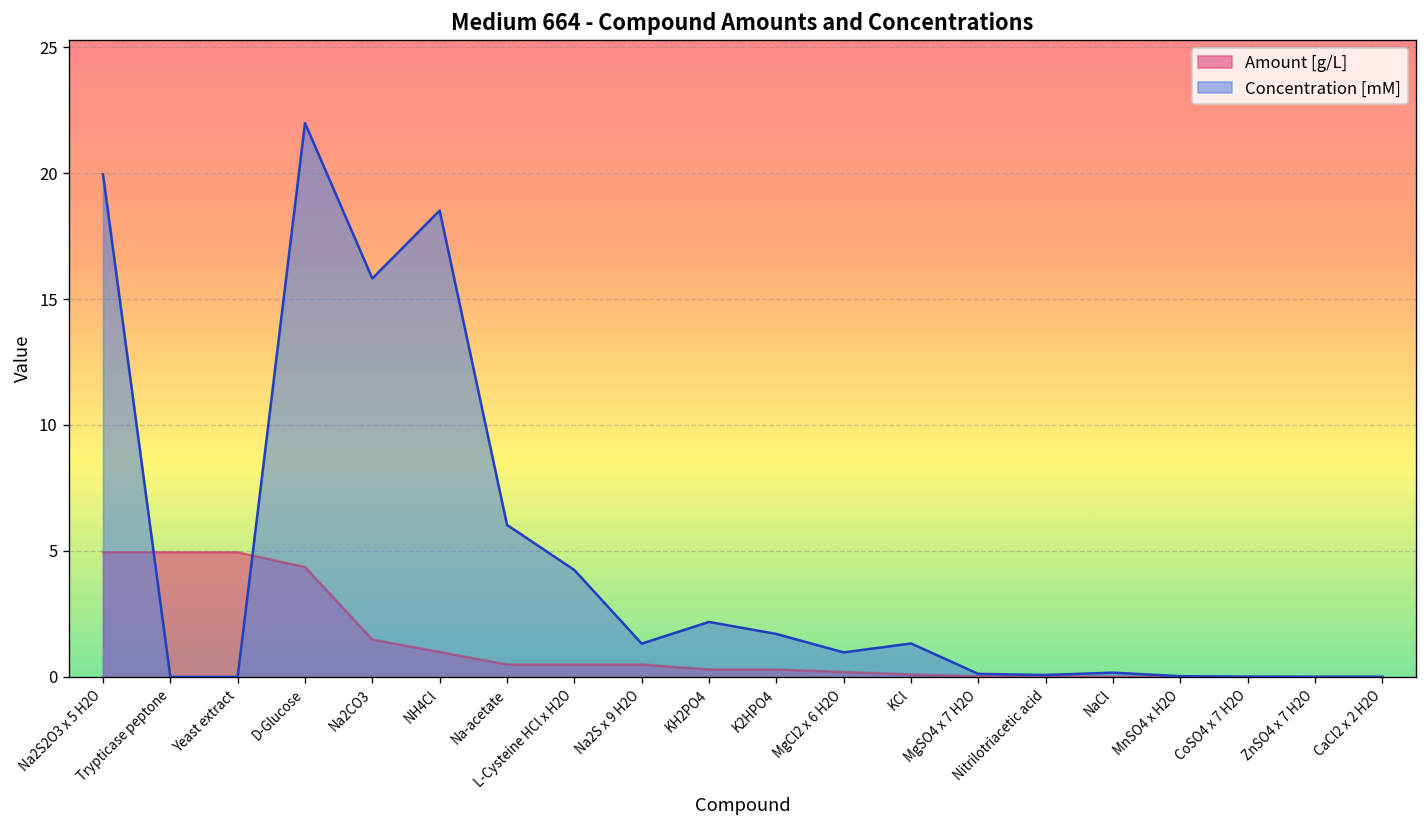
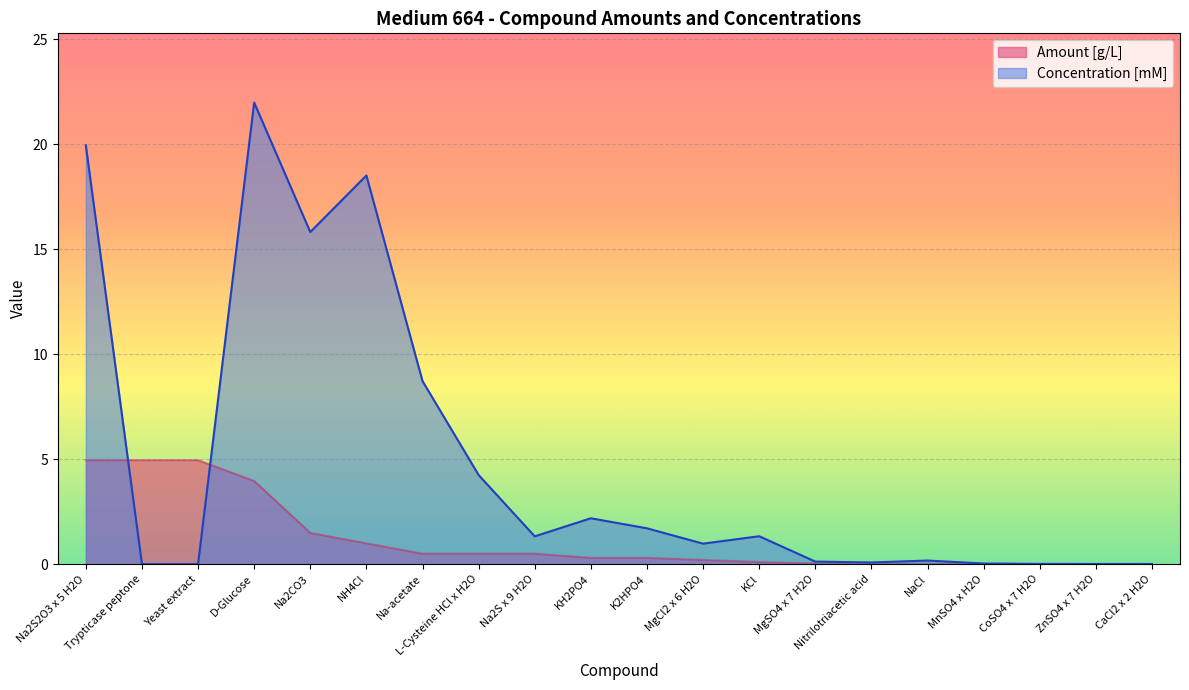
Amount [g/L], D-Glucose: 4.4 -> 4.0
Concentration [mM], Na-acetate: 6.0 -> 8.7
